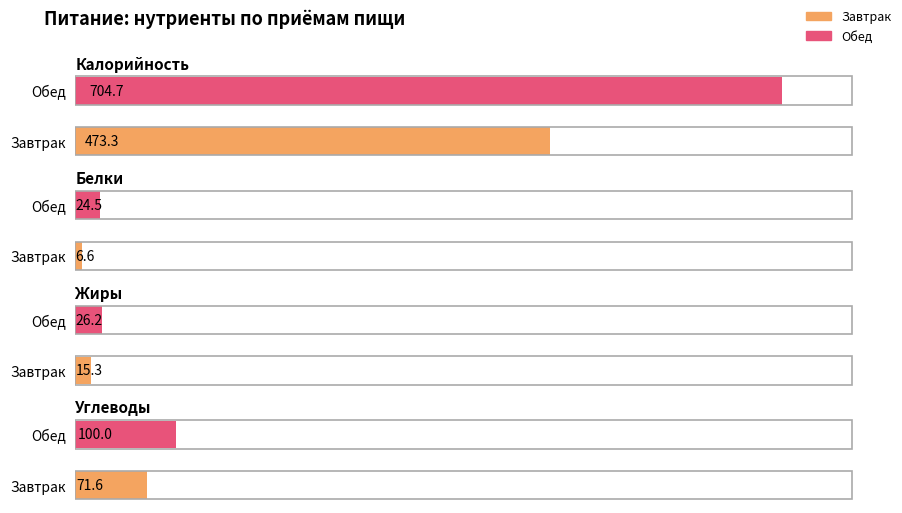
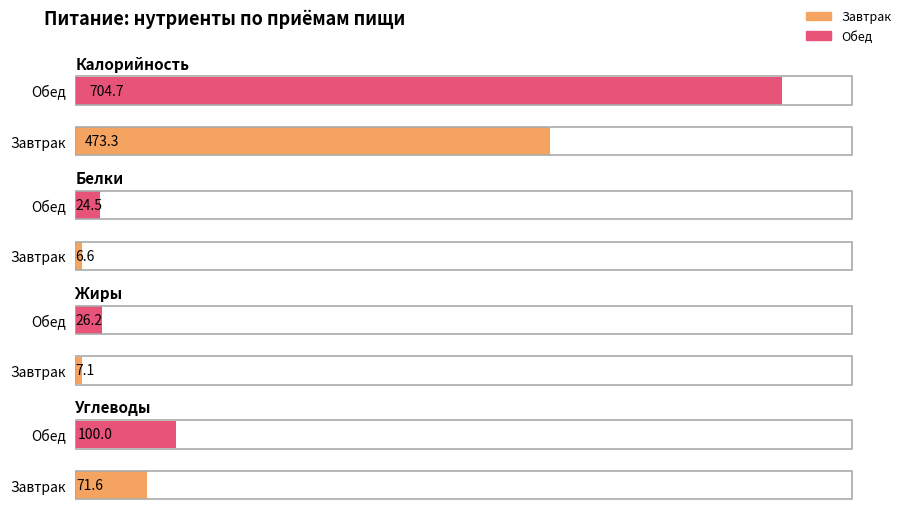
Жиры, Завтрак: 15.3 -> 7.1
